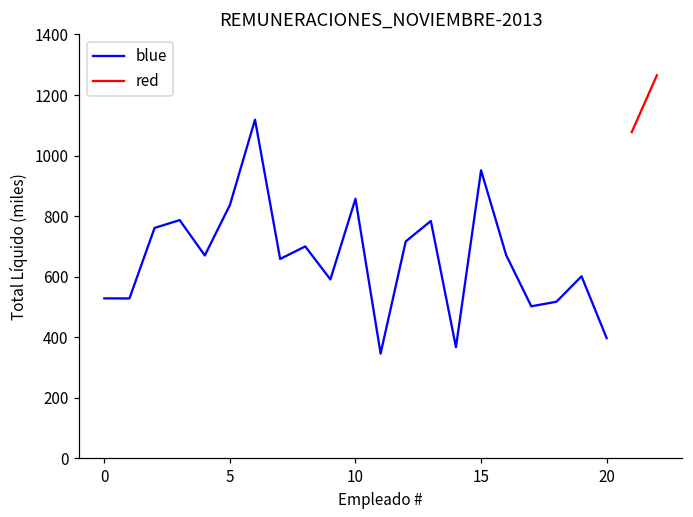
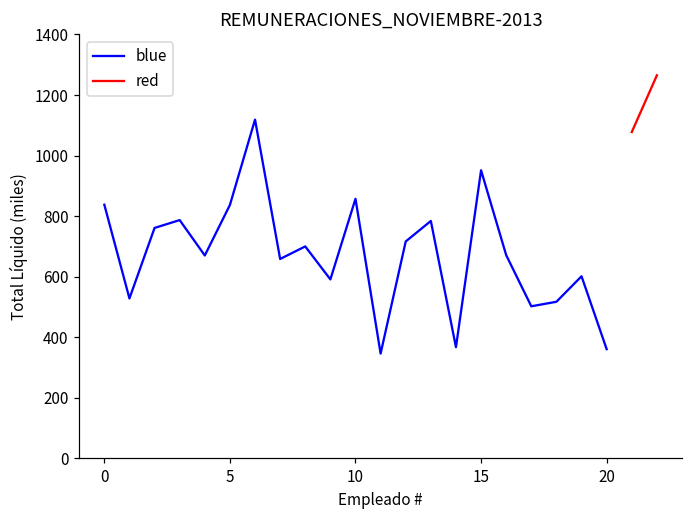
blue, 0: 530 -> 840
blue, 20: 400 -> 360
